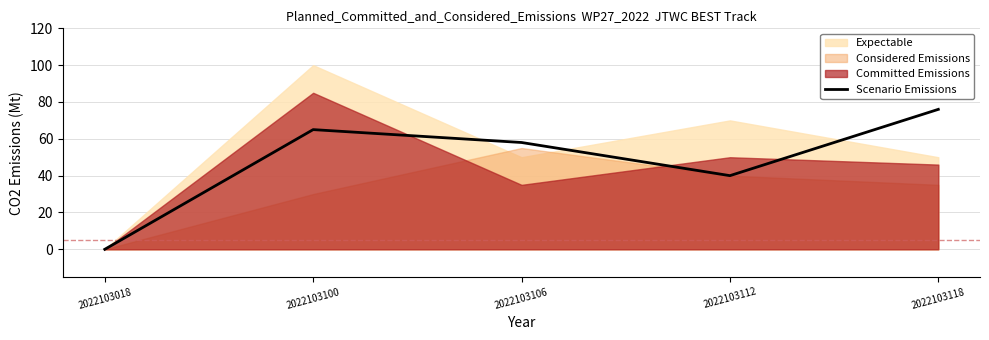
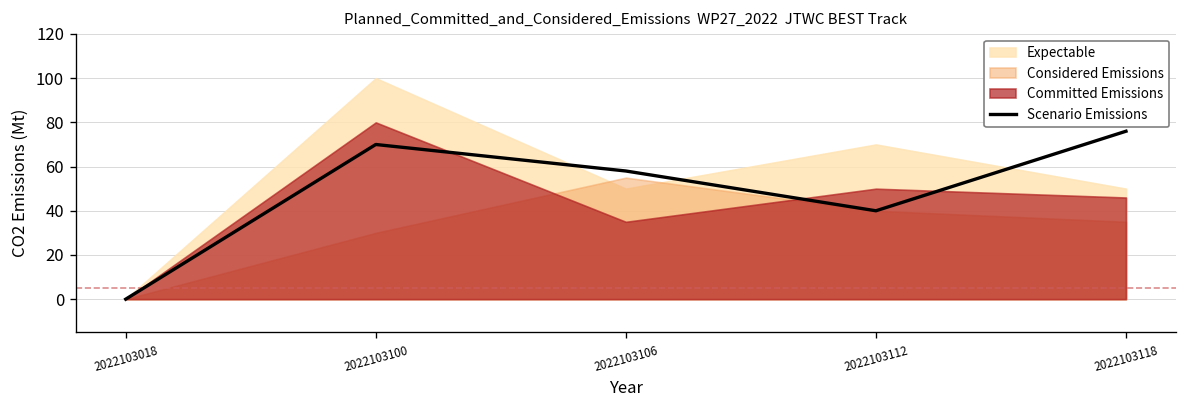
Scenario Emissions, 2022103100: 65 -> 70
Committed Emissions, 2022103100: 85 -> 80
